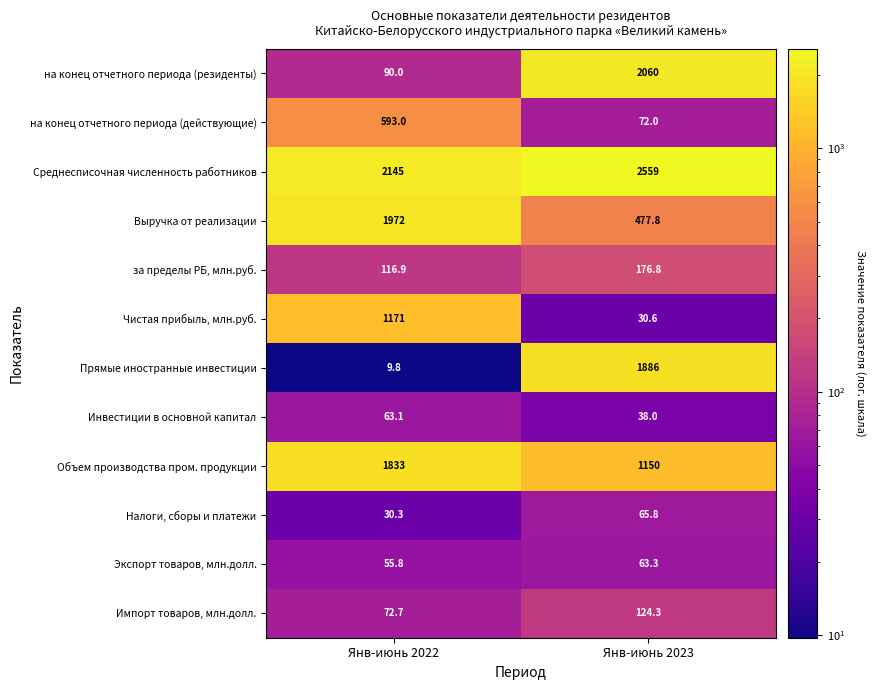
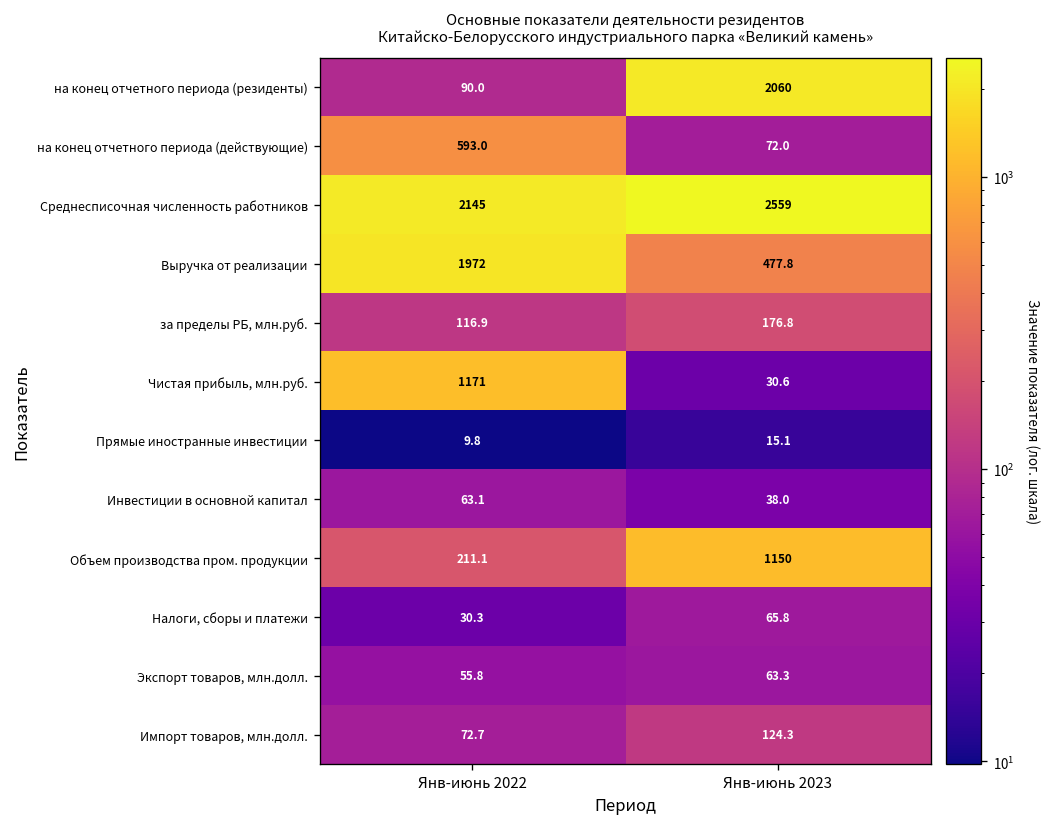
Прямые иностранные инвестиции, Янв-июнь 2023: 1886 -> 15.1
Объем производства пром. продукции, Янв-июнь 2022: 1833 -> 211.1
